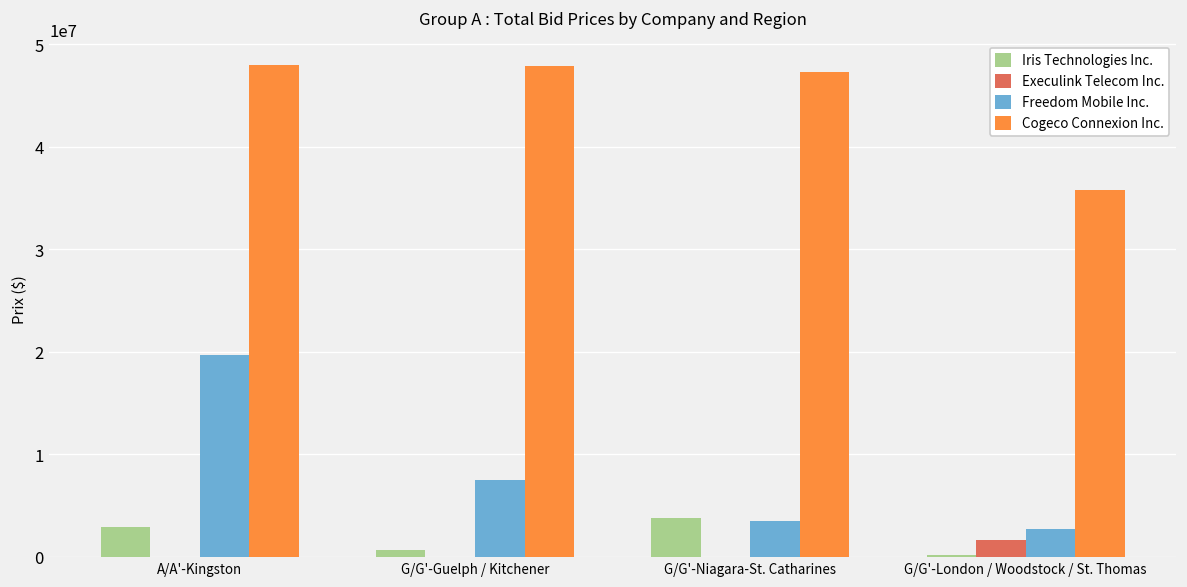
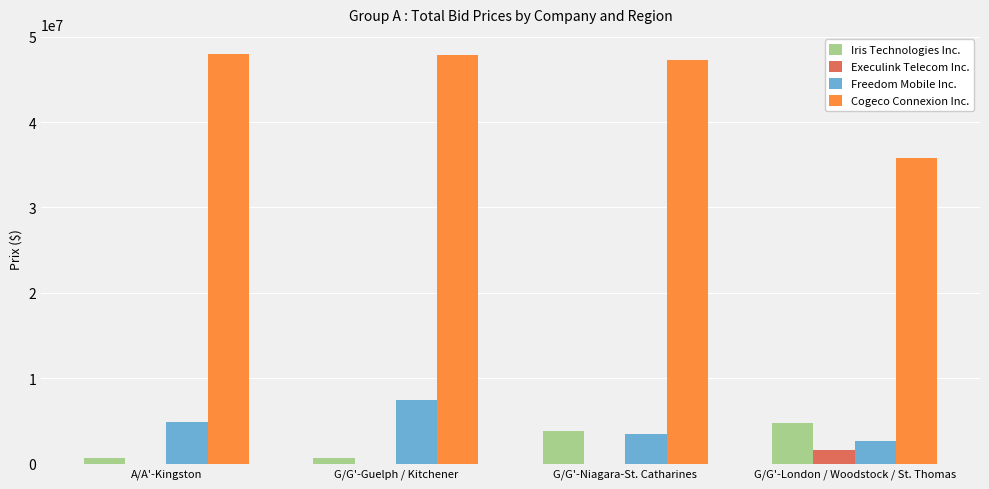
Iris Technologies Inc., A/A'-Kingston: 3000000 -> 1000000
Freedom Mobile Inc., A/A'-Kingston: 20000000 -> 5000000
Iris Technologies Inc., G/G'-London / Woodstock / St. Thomas: 0 -> 5000000
